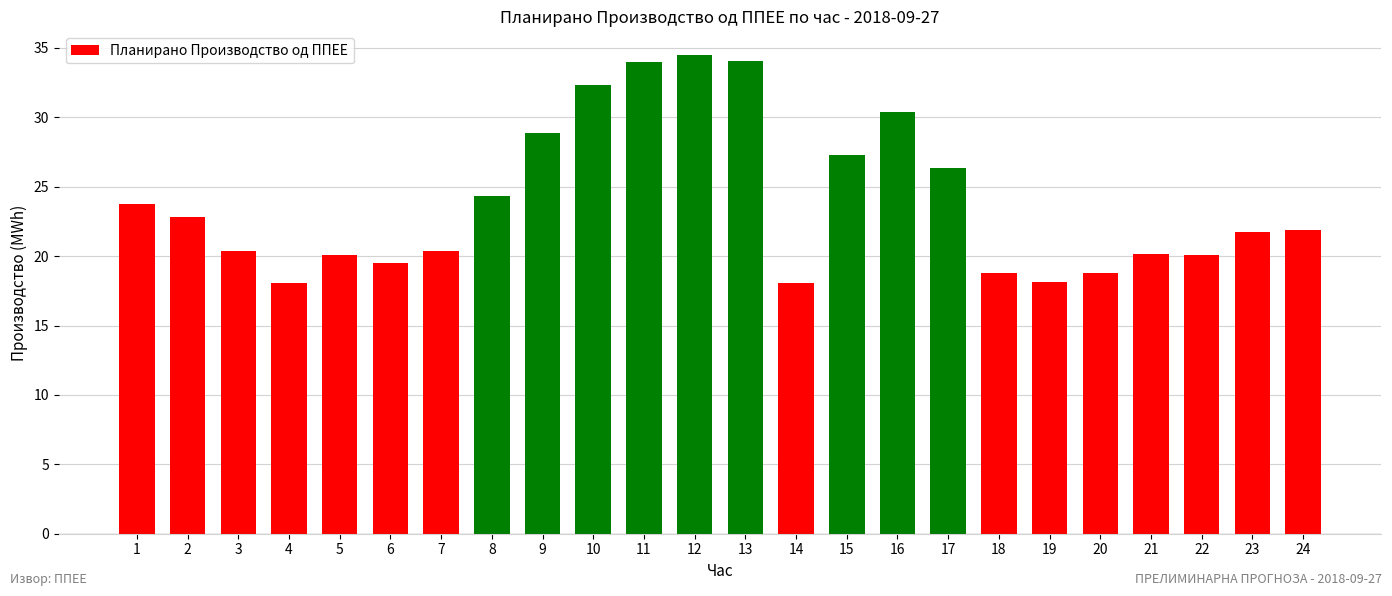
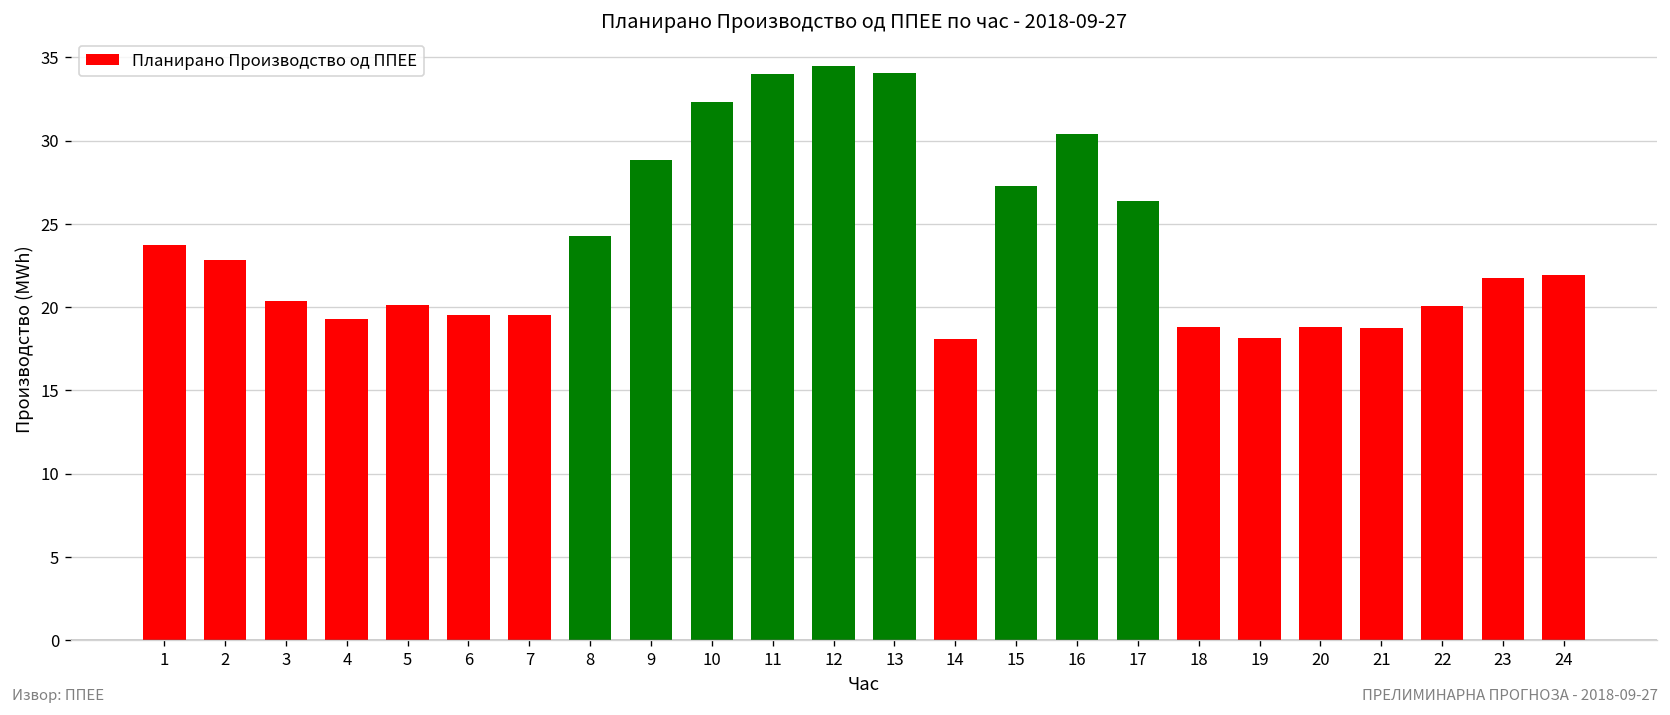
4: 18.0 -> 19.3
7: 20.4 -> 19.5
21: 20.2 -> 18.8
